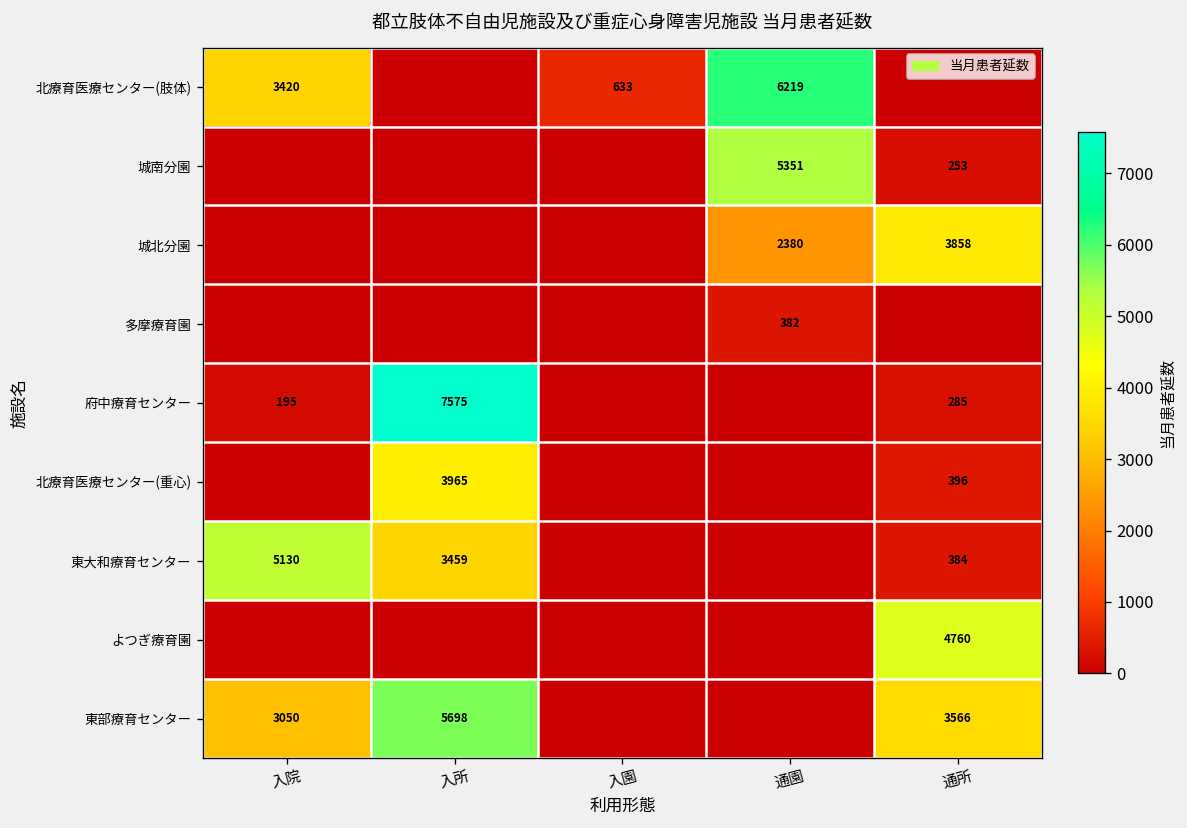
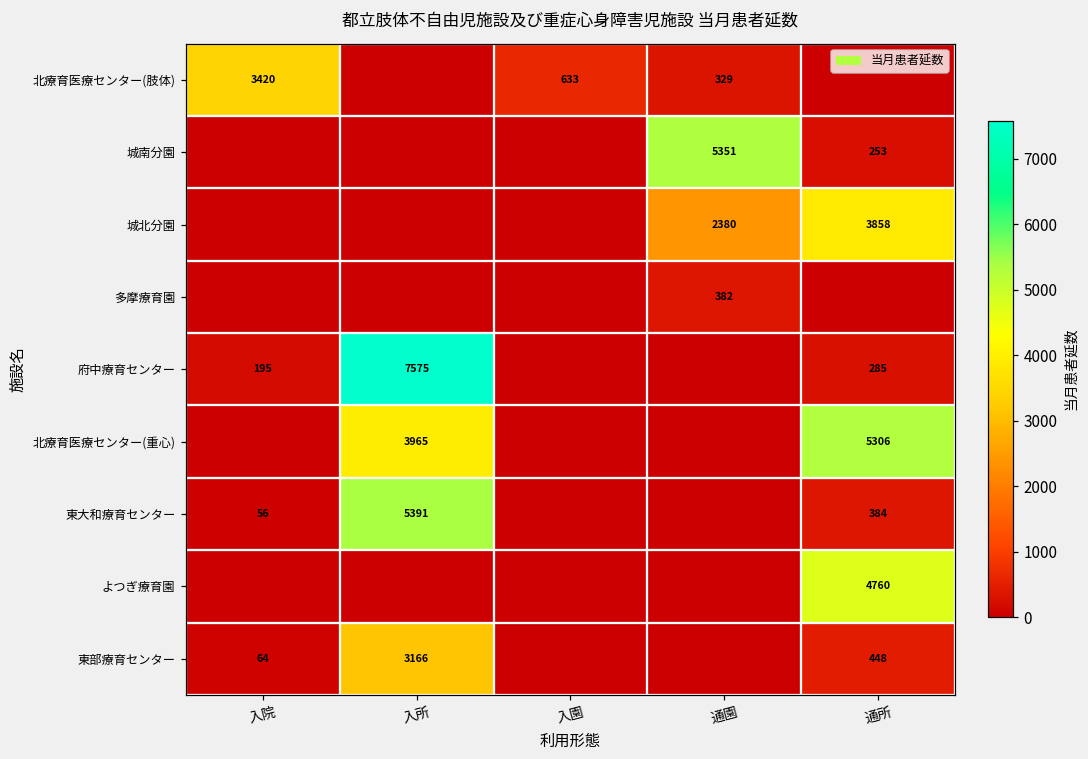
北療育医療センター(肢体), 通園: 6219 -> 329
北療育医療センター(重心), 通所: 396 -> 5306
東大和療育センター, 入院: 5130 -> 56
東大和療育センター, 入所: 3459 -> 5391
東部療育センター, 入院: 3050 -> 64
東部療育センター, 入所: 5698 -> 3166
東部療育センター, 通所: 3566 -> 448
